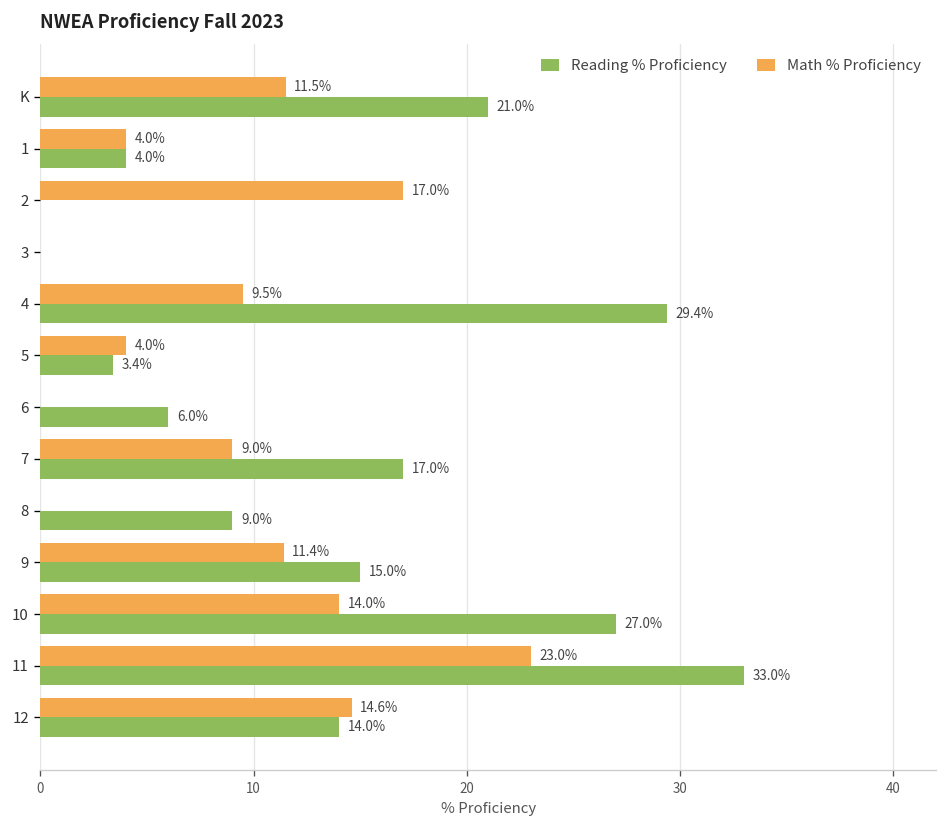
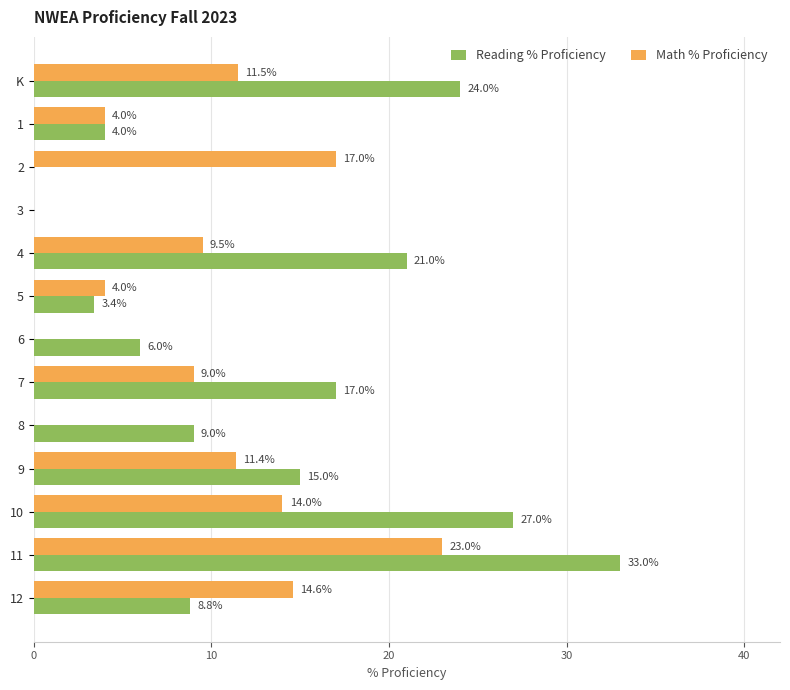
Reading % Proficiency, K: 21.0% -> 24.0%
Reading % Proficiency, 4: 29.4% -> 21.0%
Reading % Proficiency, 12: 14.0% -> 8.8%
